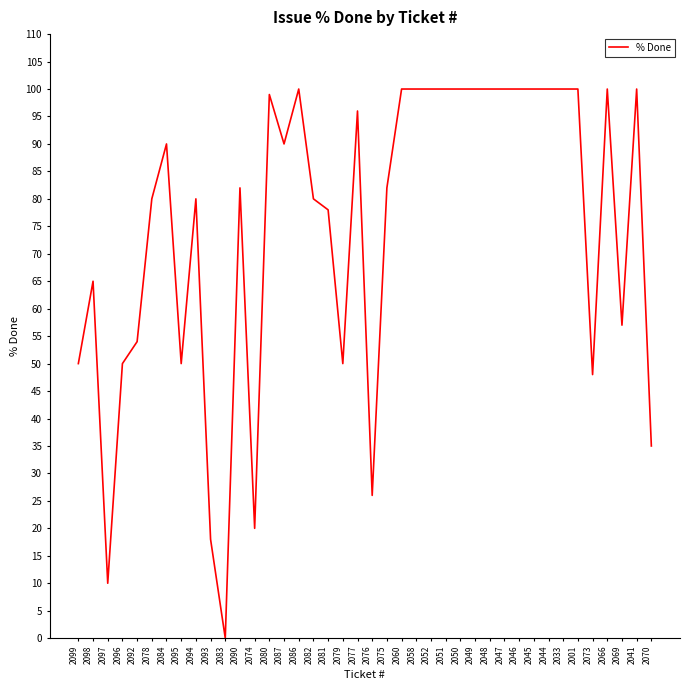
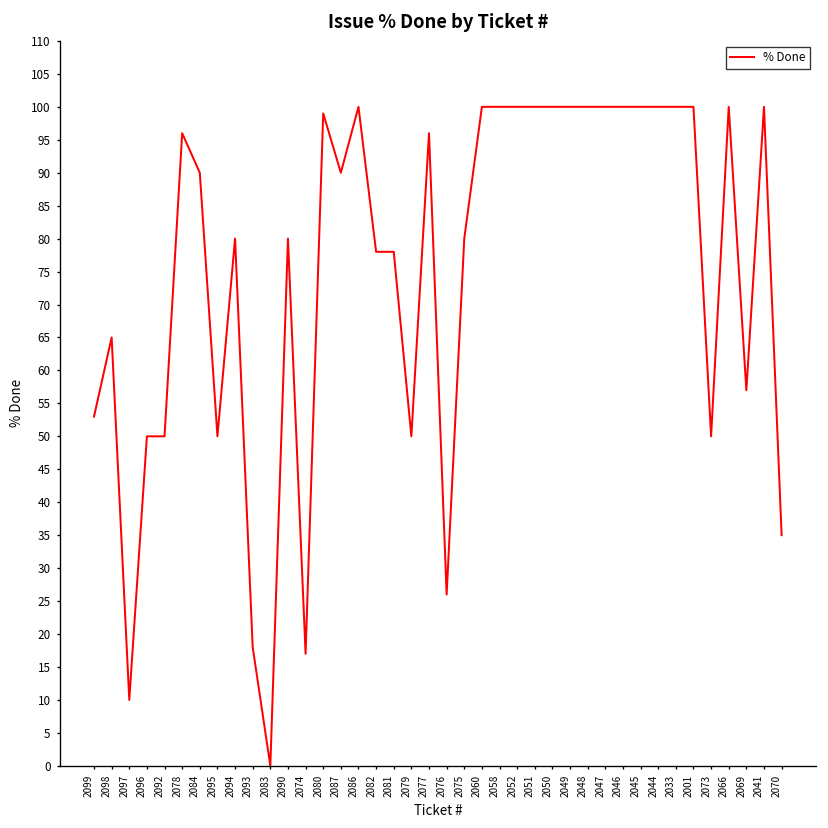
2099: 50 -> 53
2092: 54 -> 50
2078: 80 -> 96
2090: 82 -> 80
2074: 20 -> 17
2082: 80 -> 78
2075: 82 -> 80
2073: 48 -> 50
